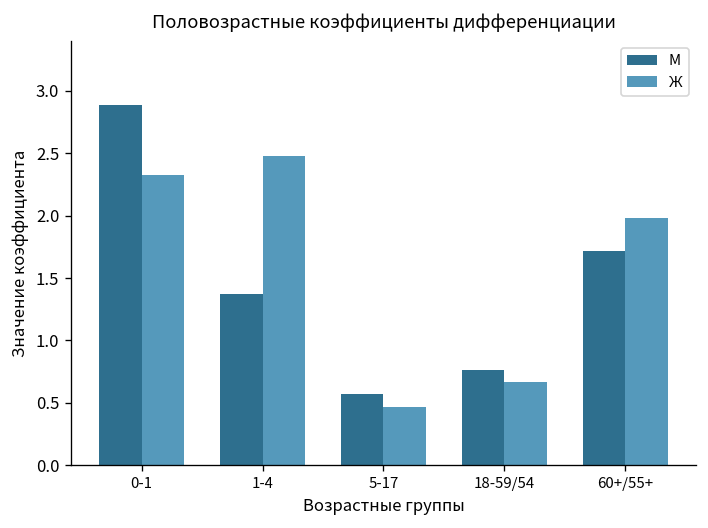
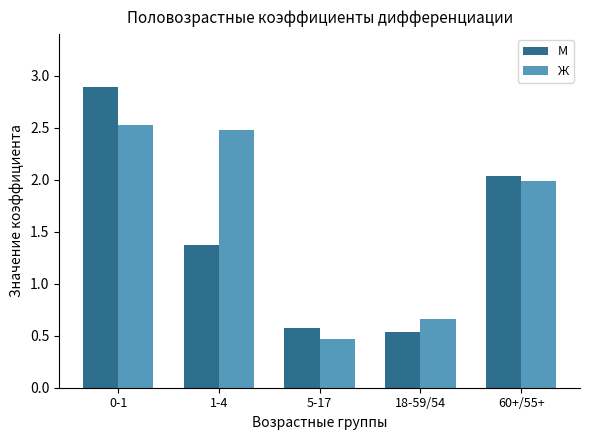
Ж, 0-1: 2.33 -> 2.53
М, 18-59/54: 0.76 -> 0.53
М, 60+/55+: 1.72 -> 2.04
